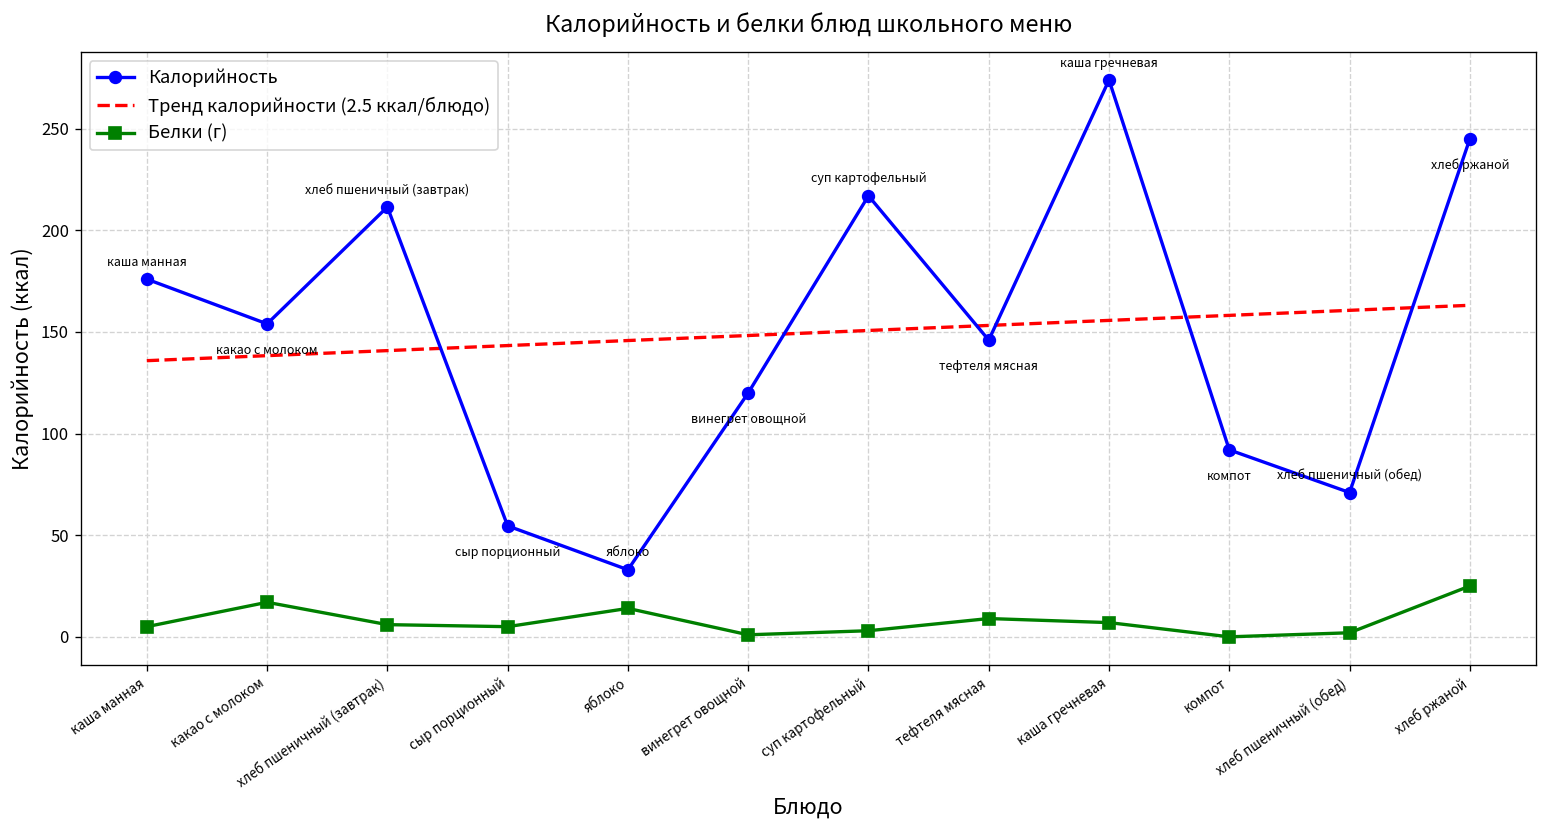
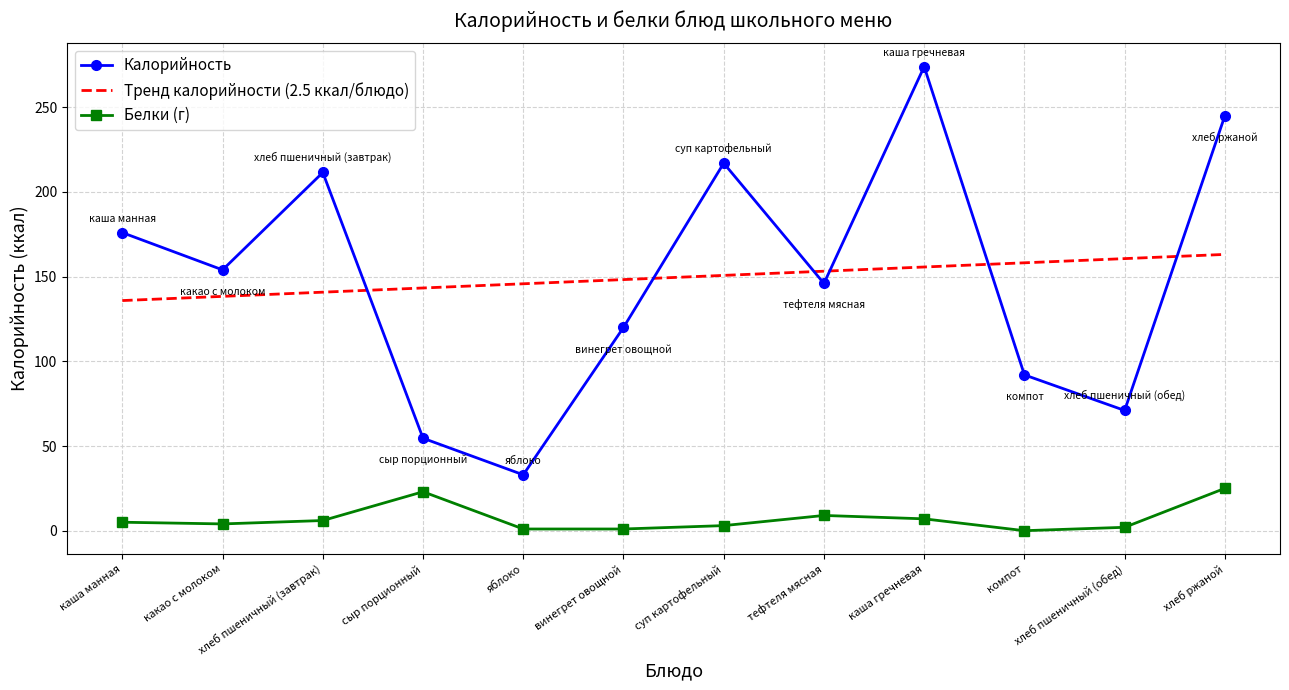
Белки (г), какао с молоком: 17 -> 4
Белки (г), сыр порционный: 5 -> 23
Белки (г), яблоко: 14 -> 1
